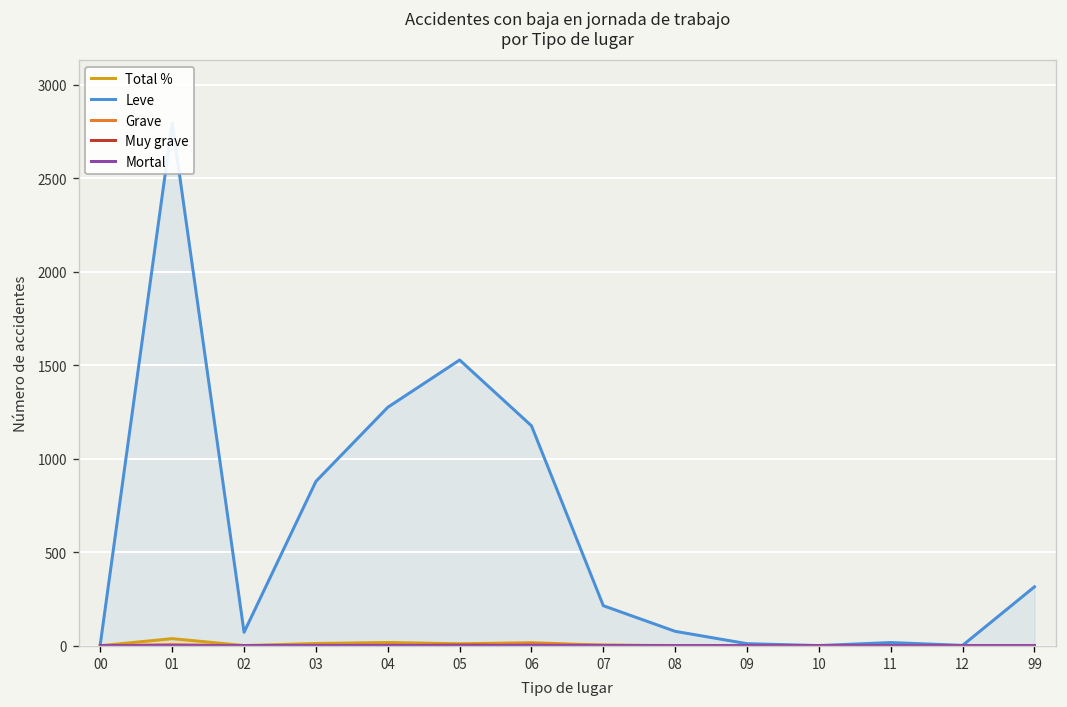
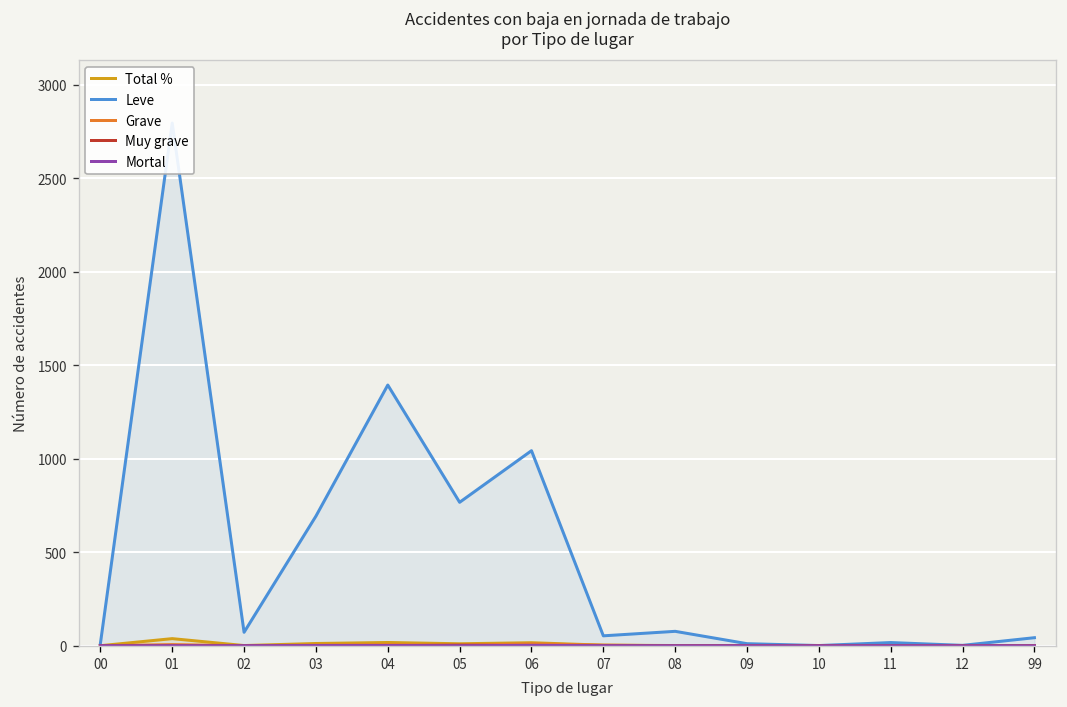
Leve, 03: 880 -> 690
Leve, 04: 1280 -> 1390
Leve, 05: 1530 -> 770
Leve, 06: 1180 -> 1040
Leve, 07: 210 -> 50
Leve, 99: 320 -> 40
